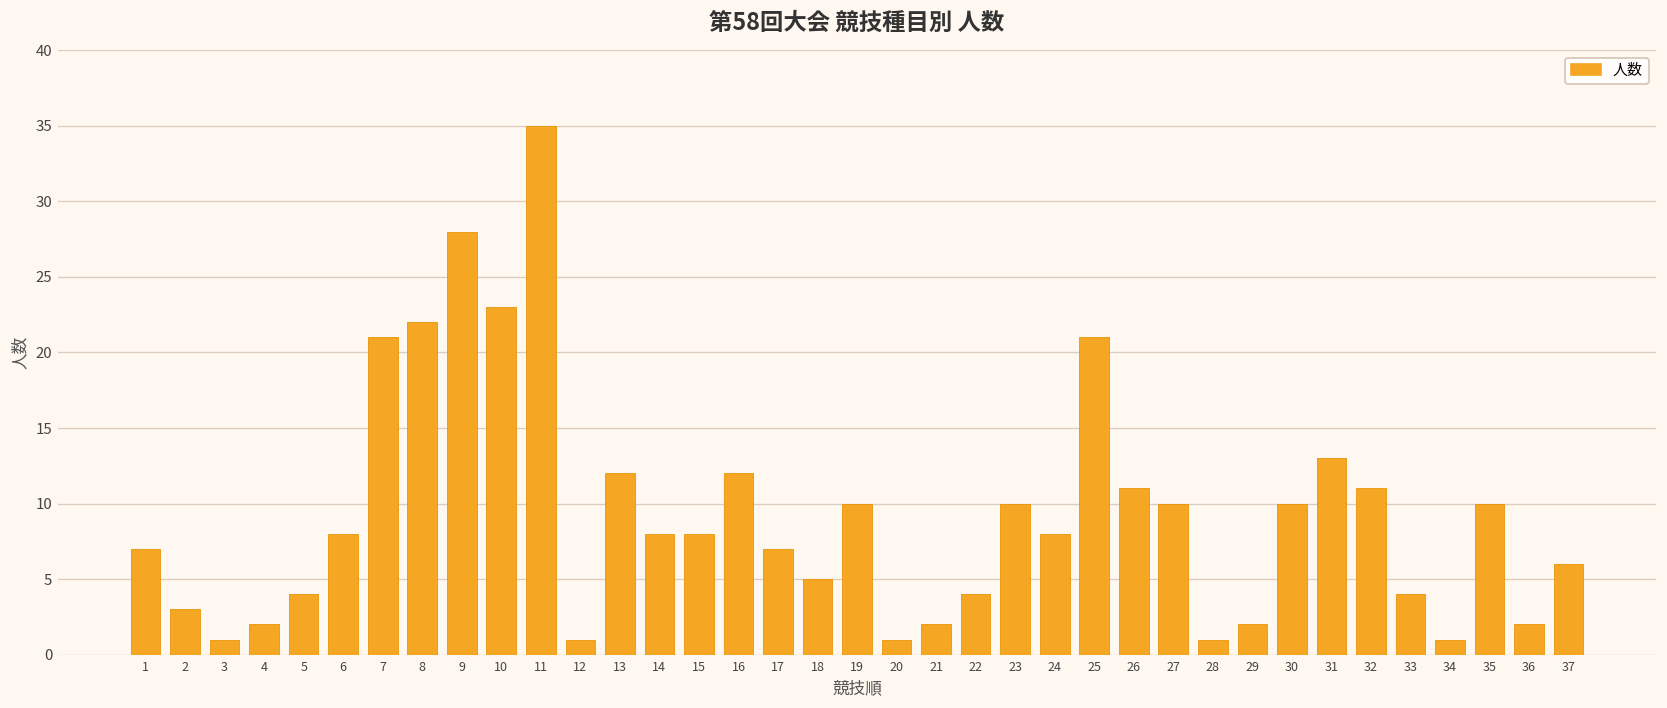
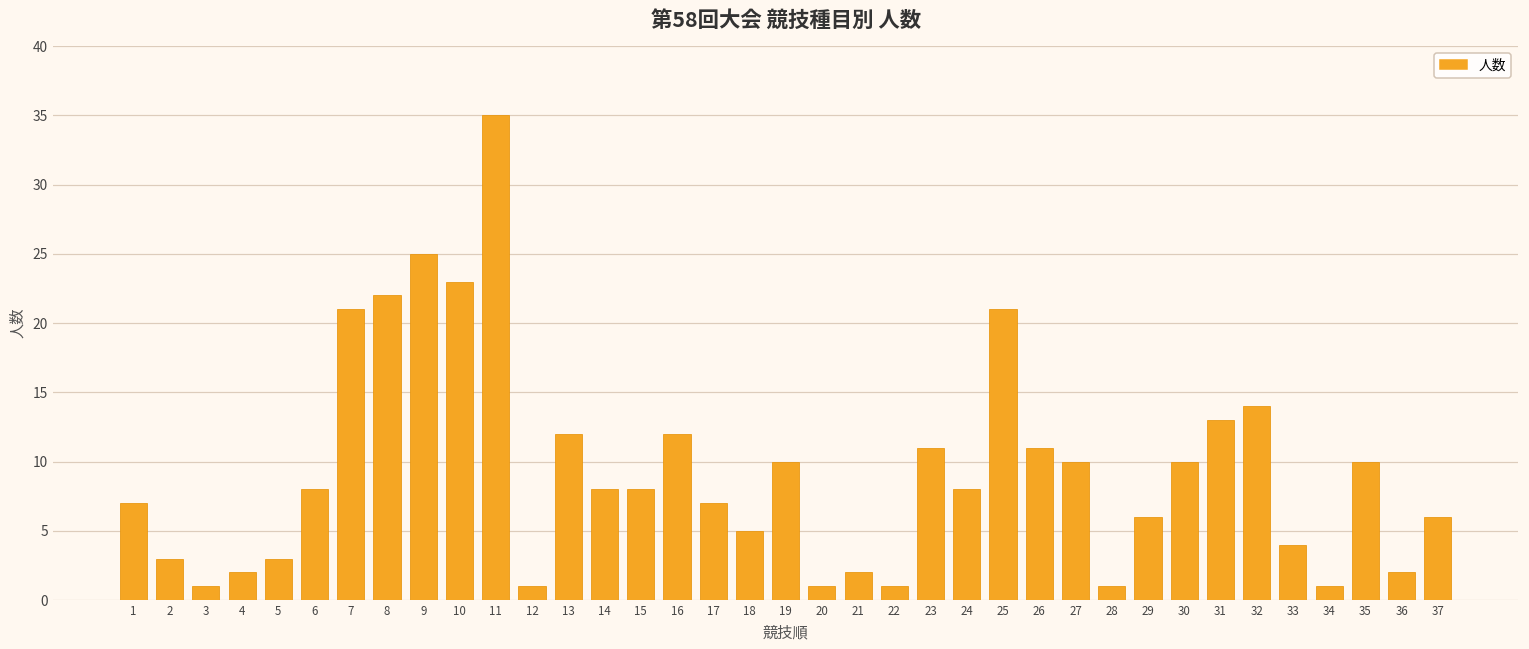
5: 4 -> 3
9: 28 -> 25
22: 4 -> 1
23: 10 -> 11
29: 2 -> 6
32: 11 -> 14
